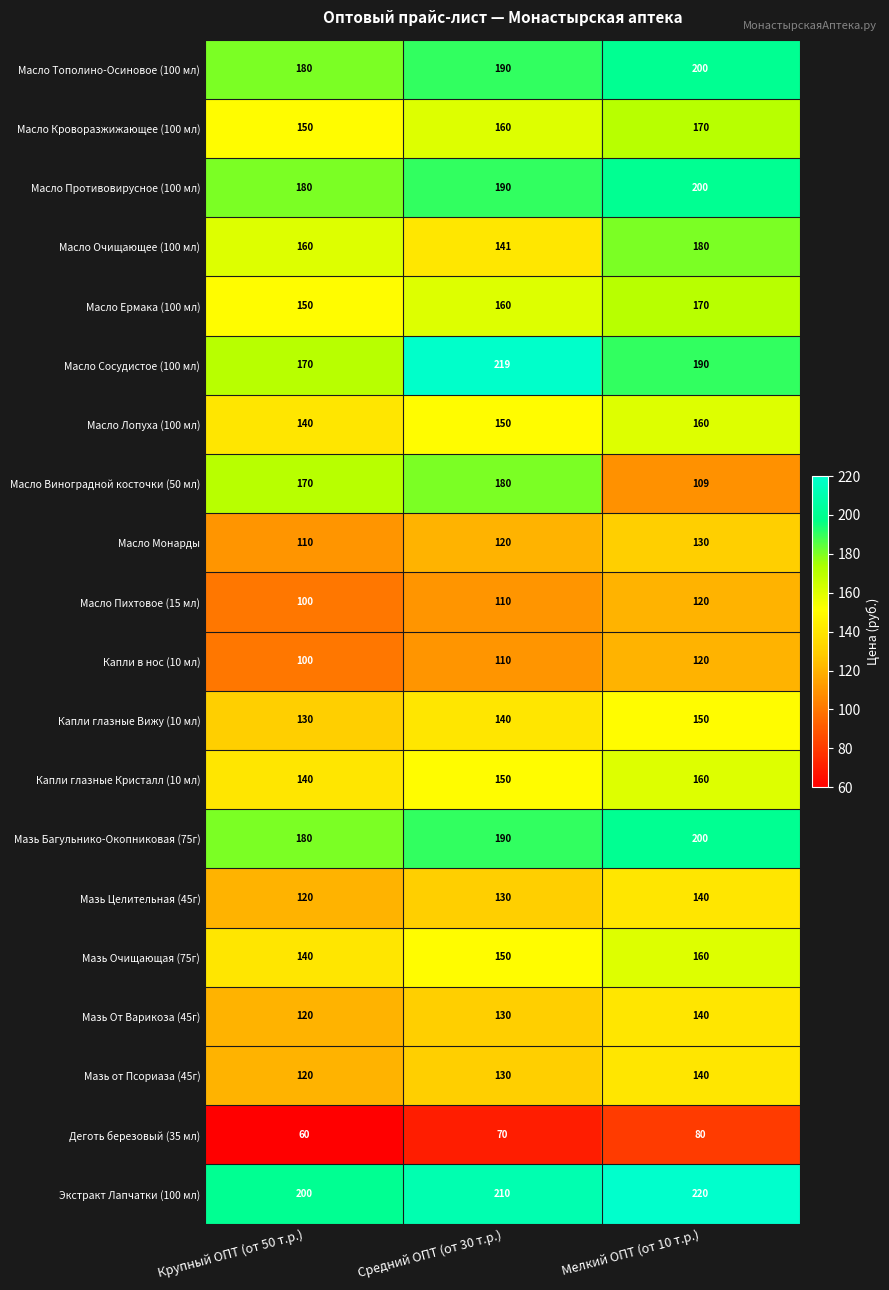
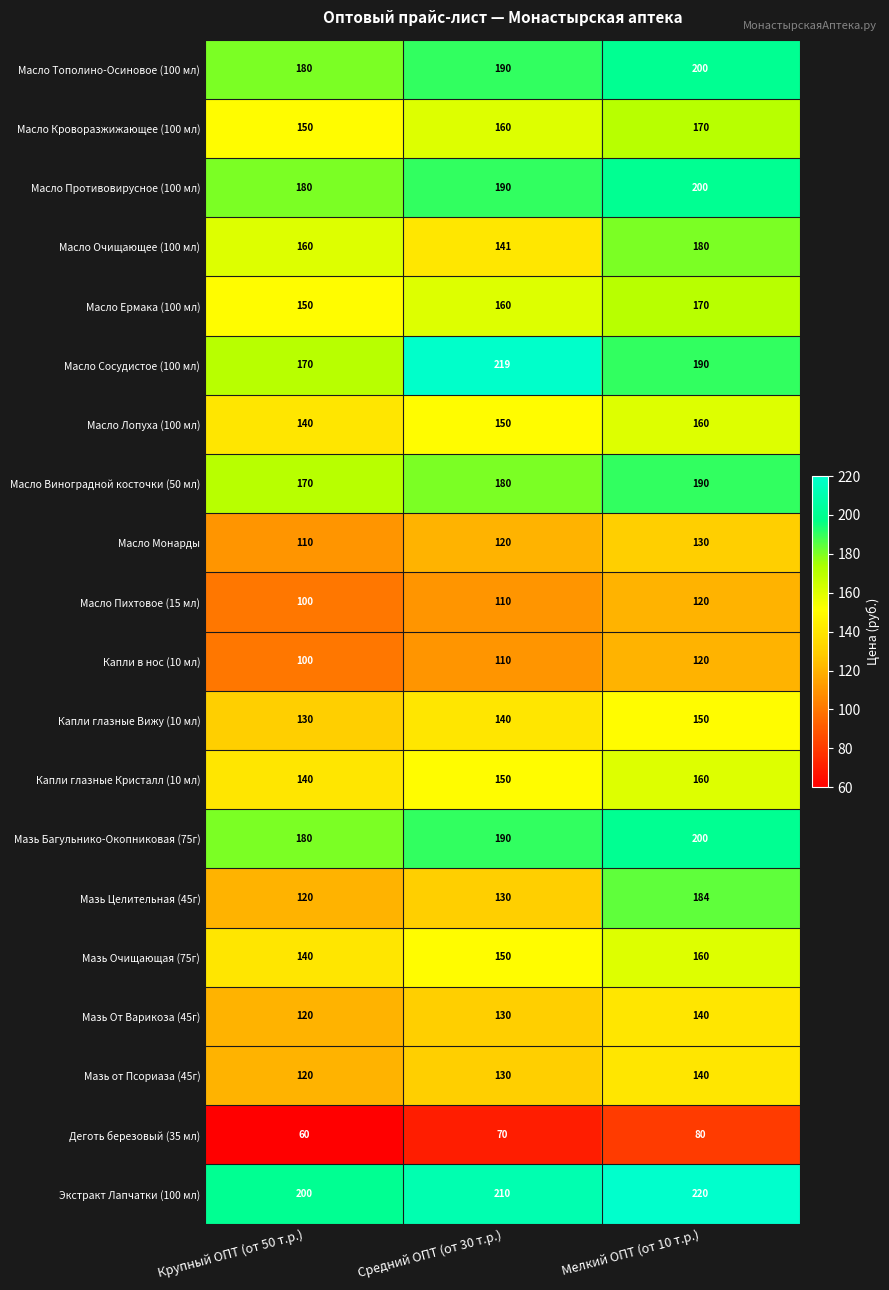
Масло Виноградной косточки (50 мл), Мелкий ОПТ (от 10 т.р.): 109 -> 190
Мазь Целительная (45г), Мелкий ОПТ (от 10 т.р.): 140 -> 184
